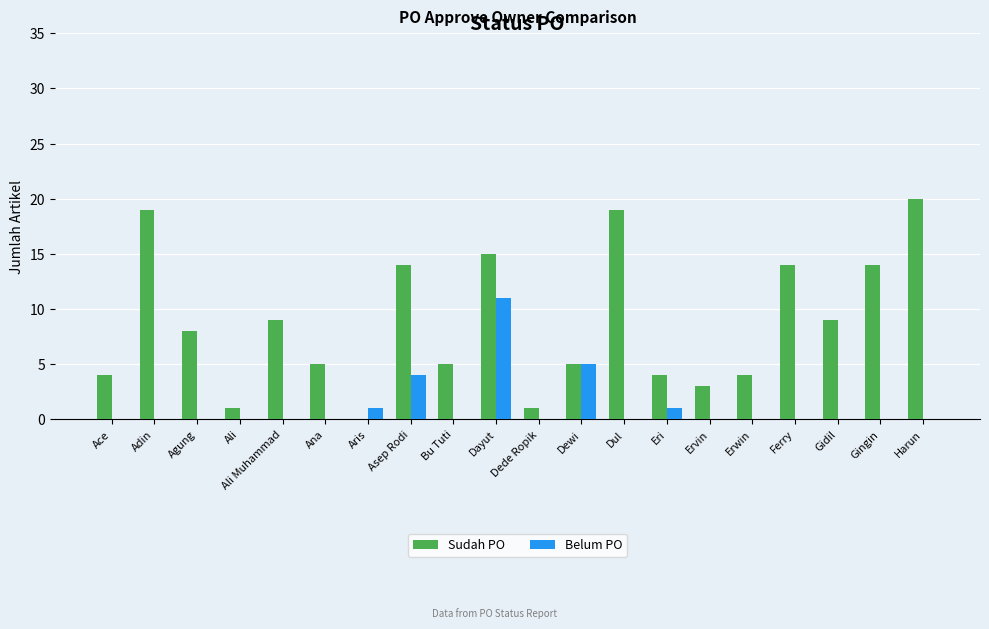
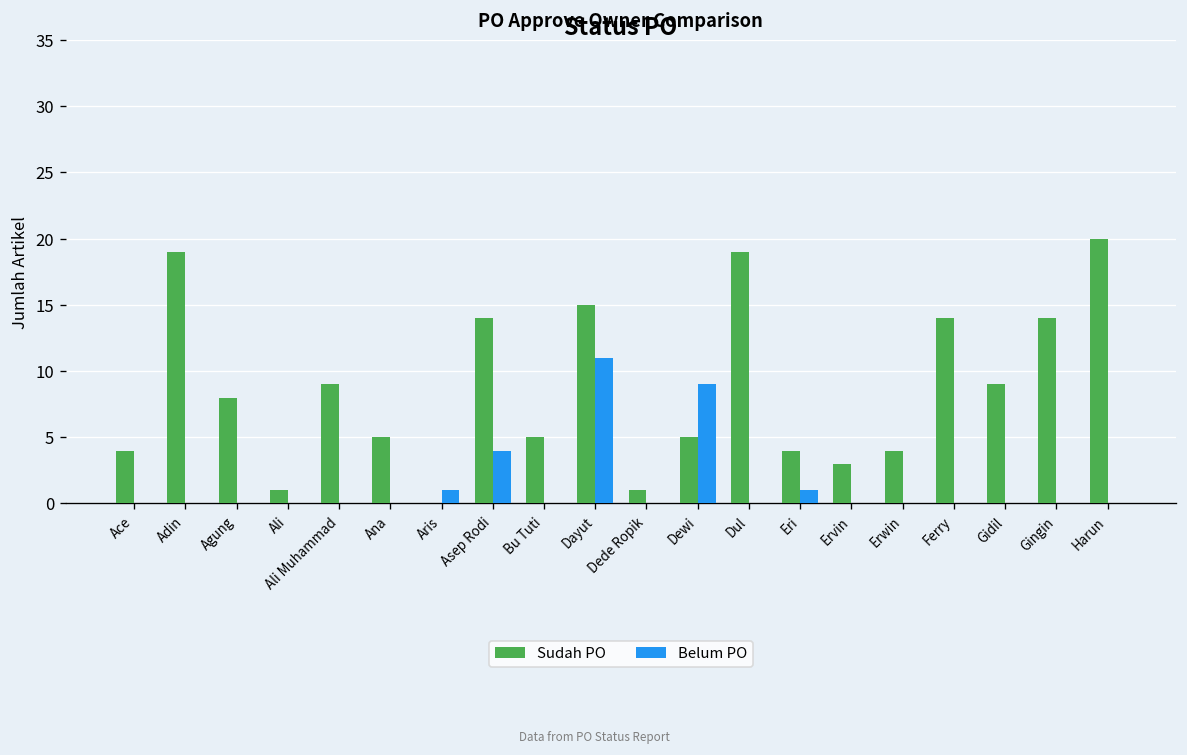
Belum PO, Dewi: 5 -> 9
